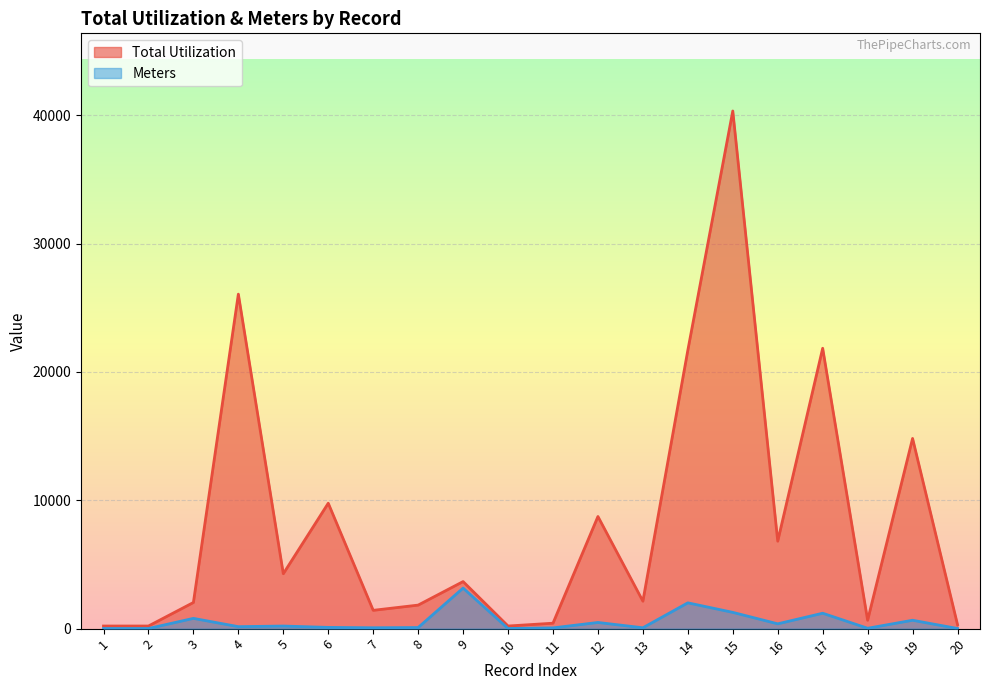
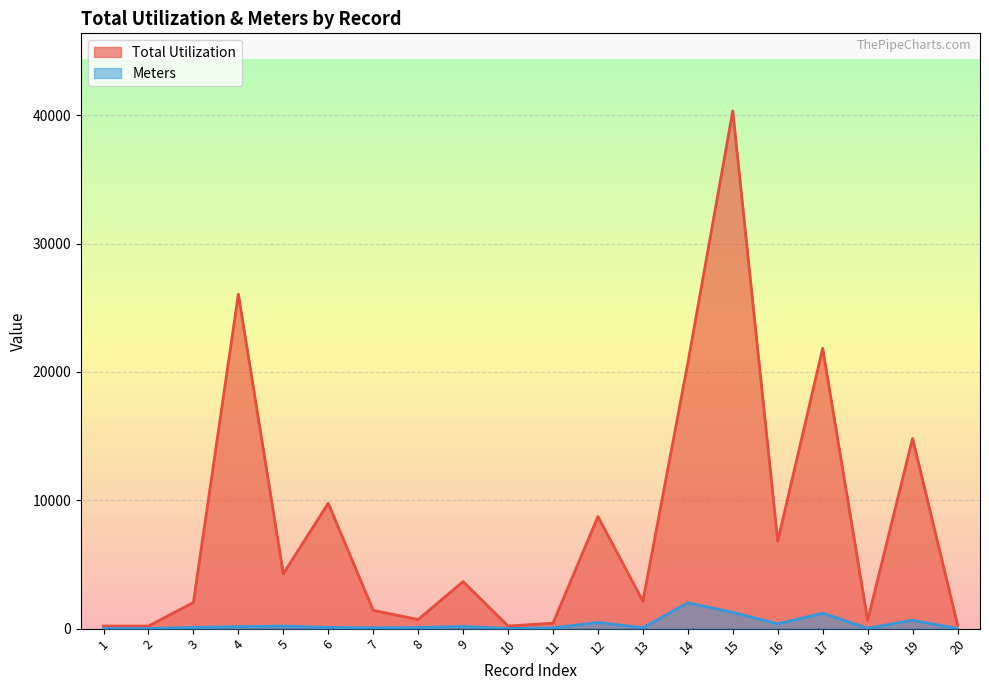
Meters, 3: 800 -> 100
Total Utilization, 8: 1800 -> 700
Meters, 9: 3200 -> 200
Total Utilization, 14: 21700 -> 20700
